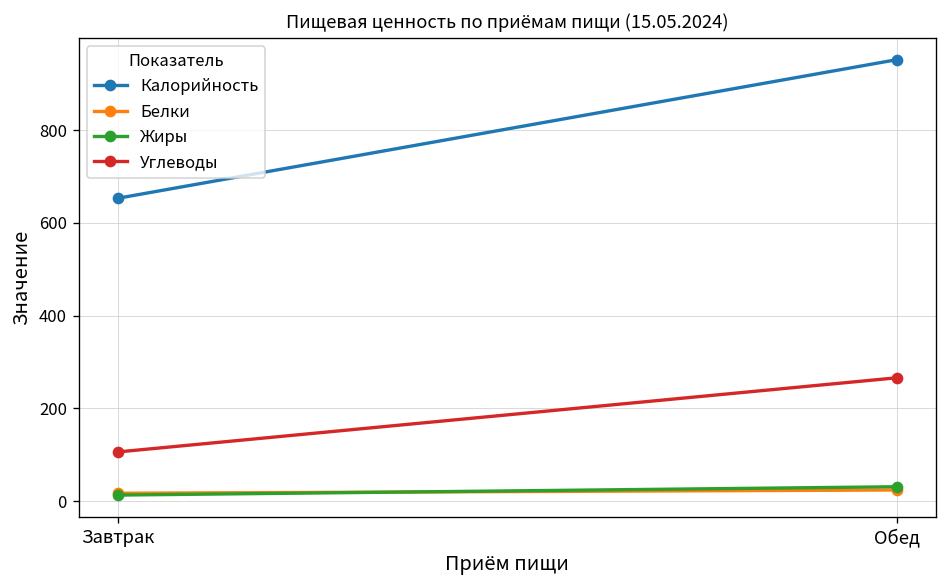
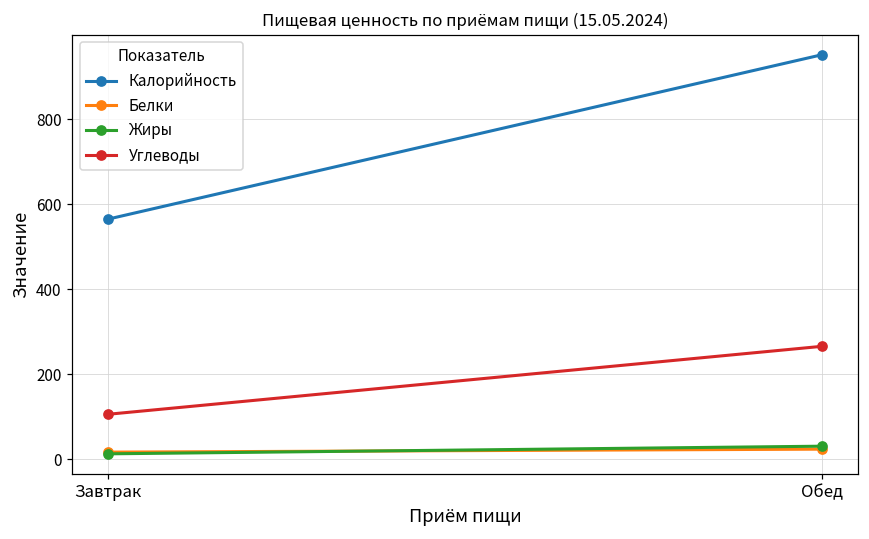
Калорийность, Завтрак: 650 -> 570
